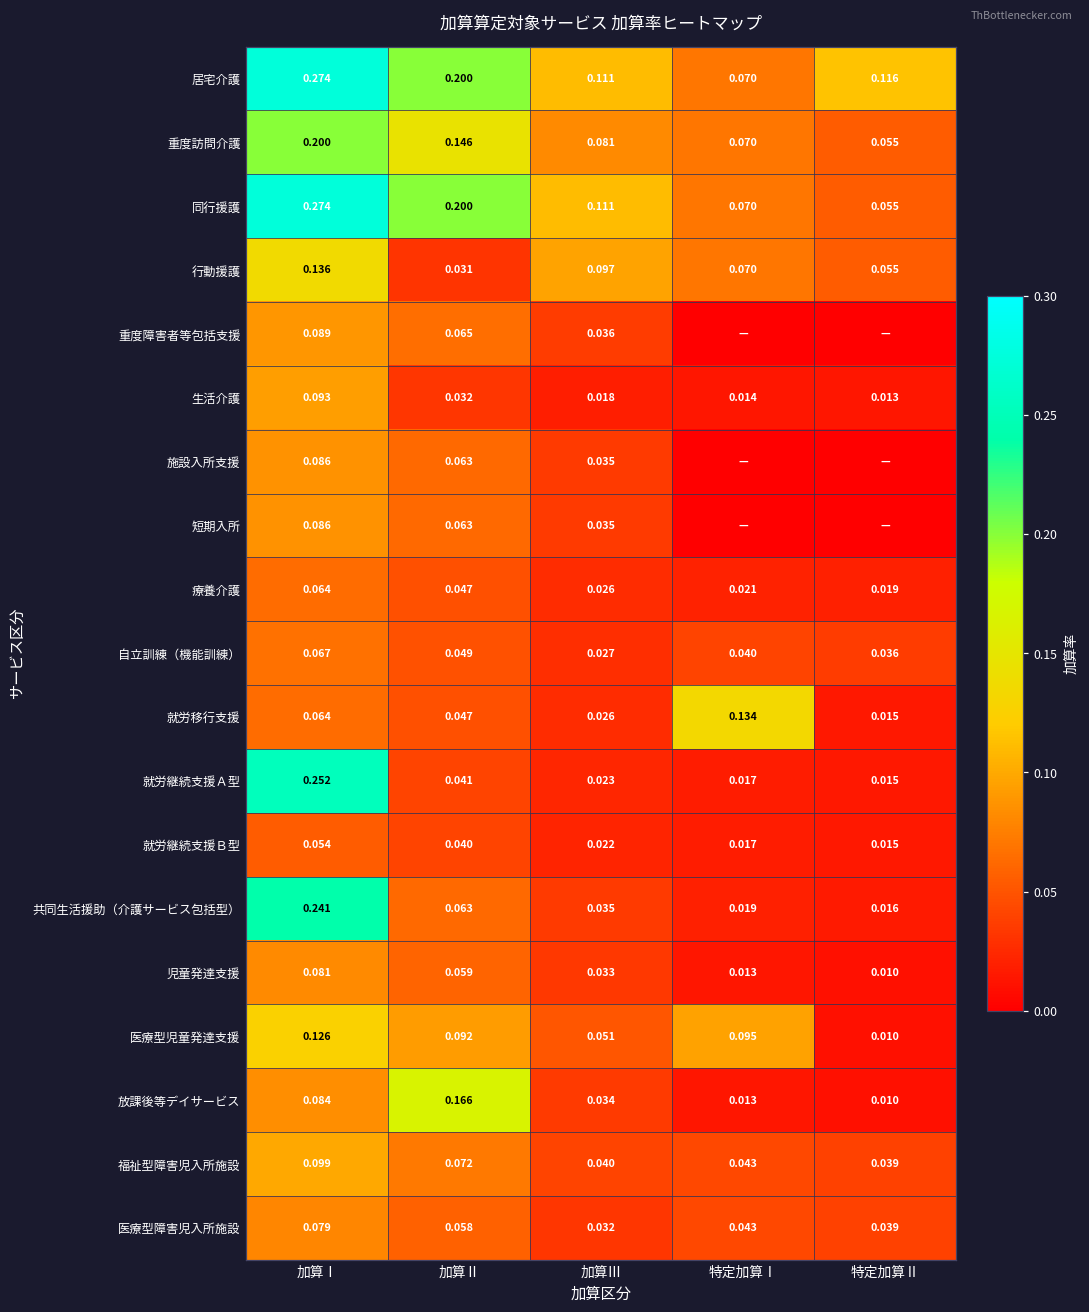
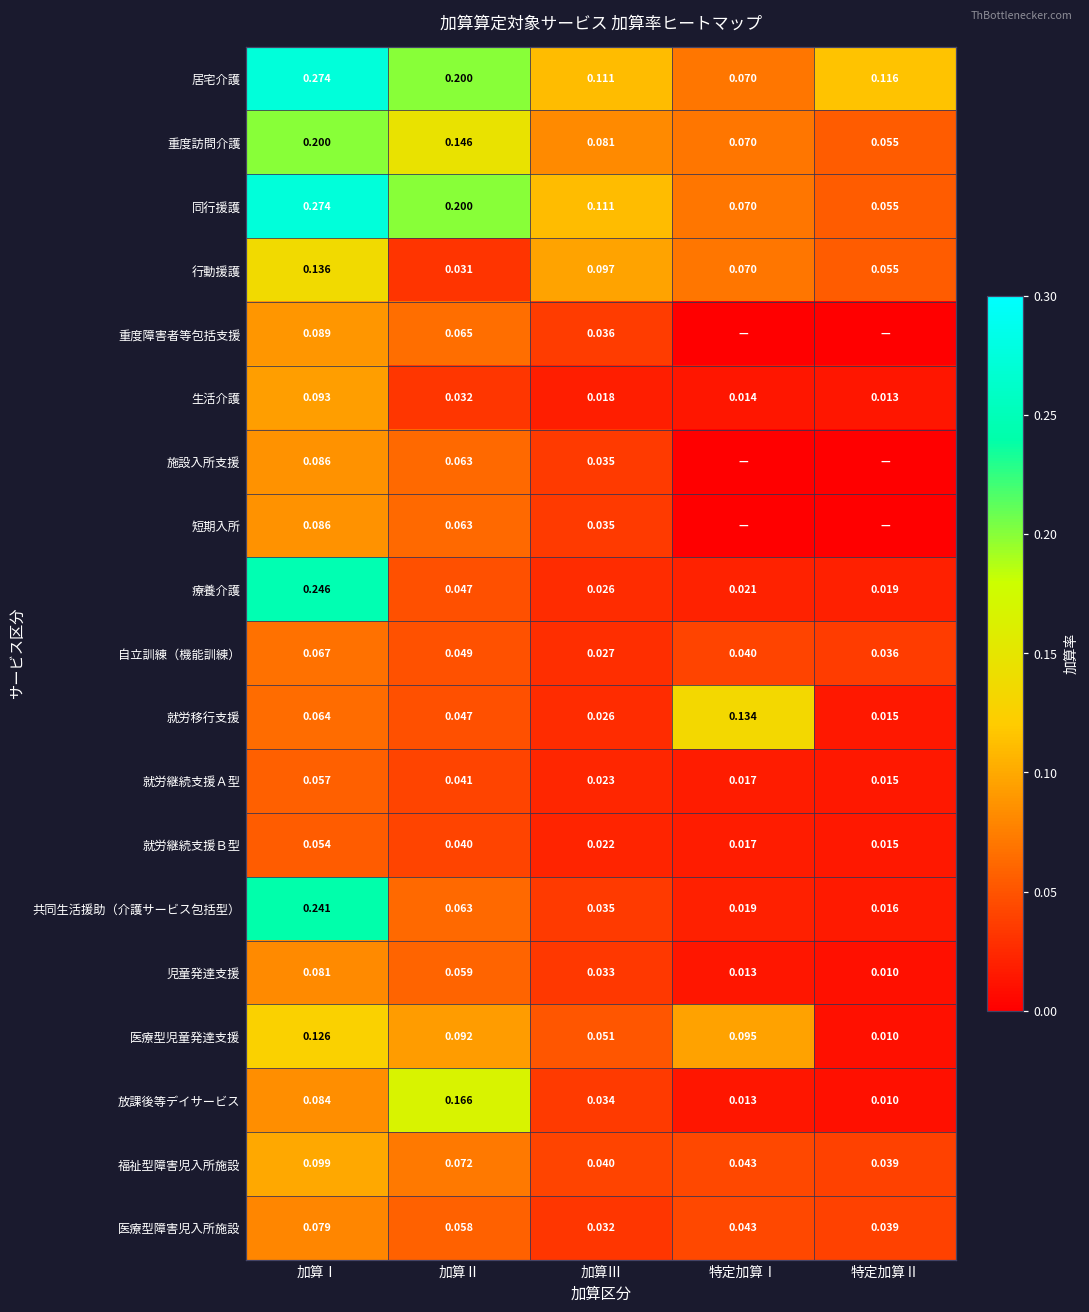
療養介護, 加算Ⅰ: 0.064 -> 0.246
就労継続支援Ａ型, 加算Ⅰ: 0.252 -> 0.057
